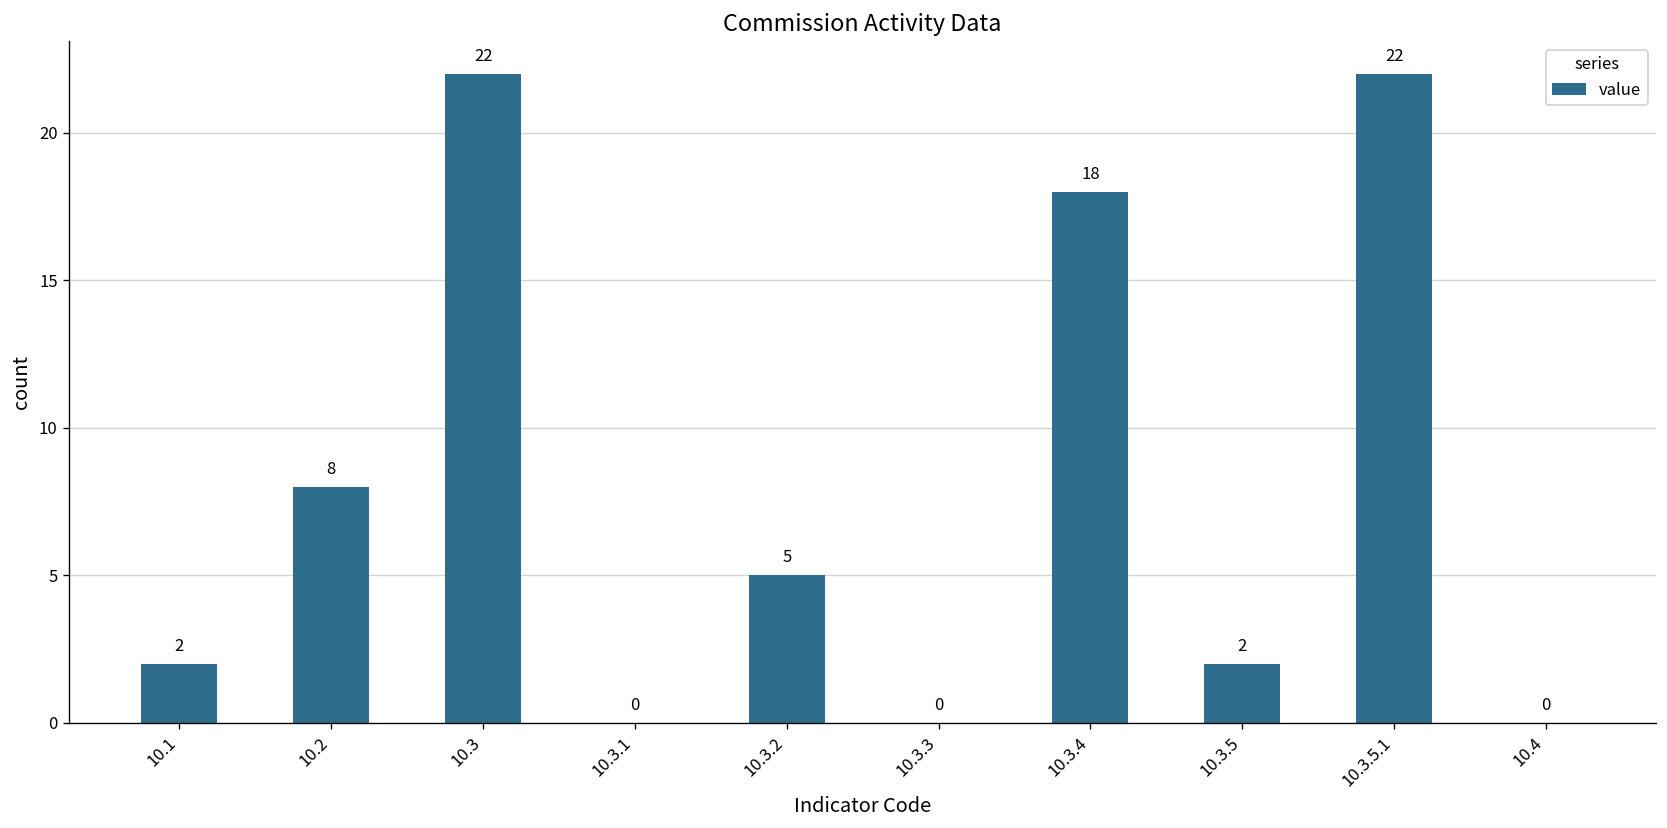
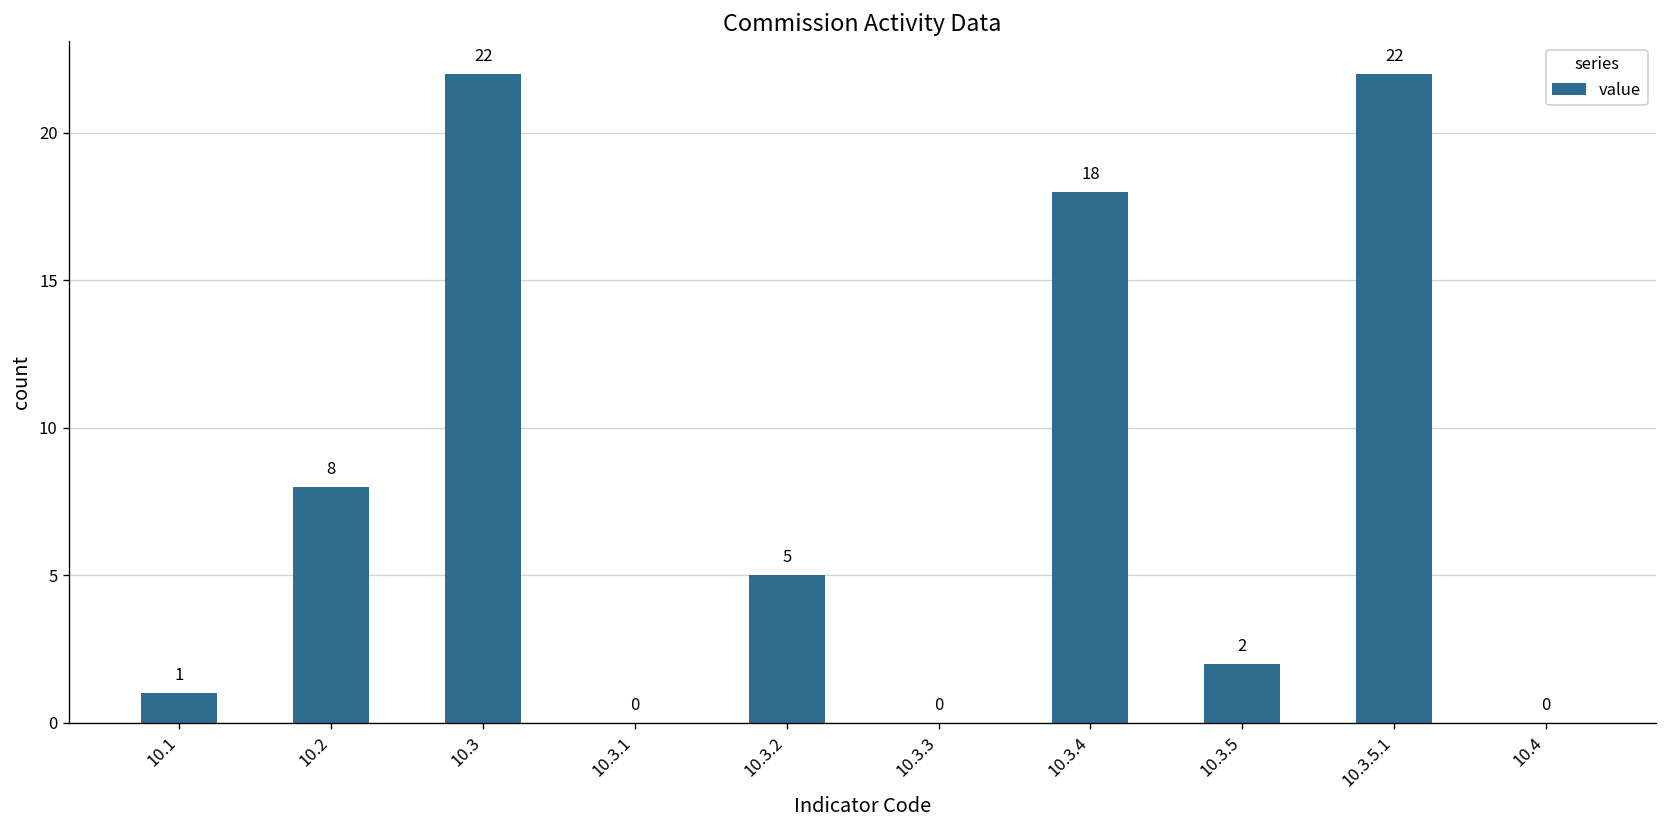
10.1: 2 -> 1
